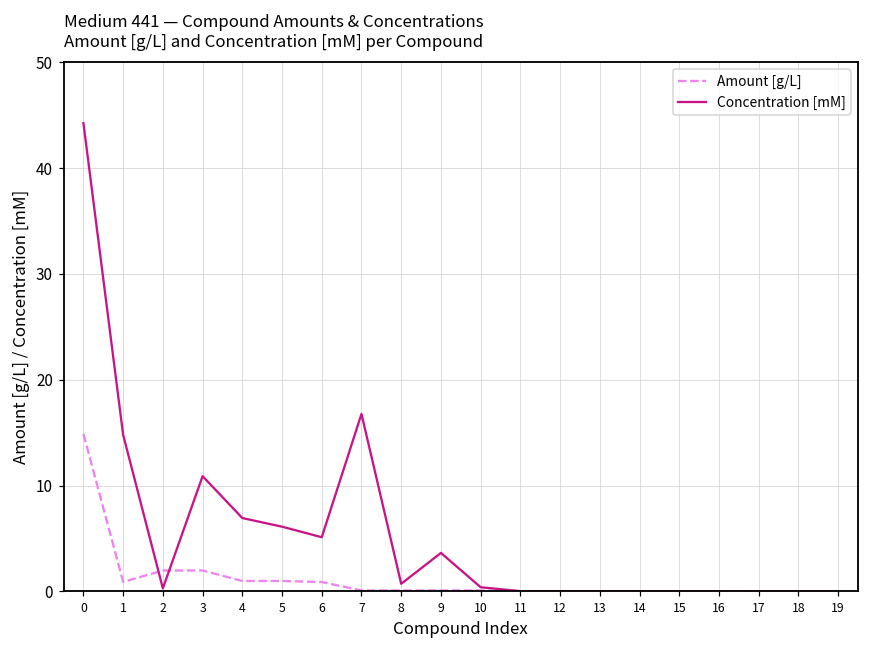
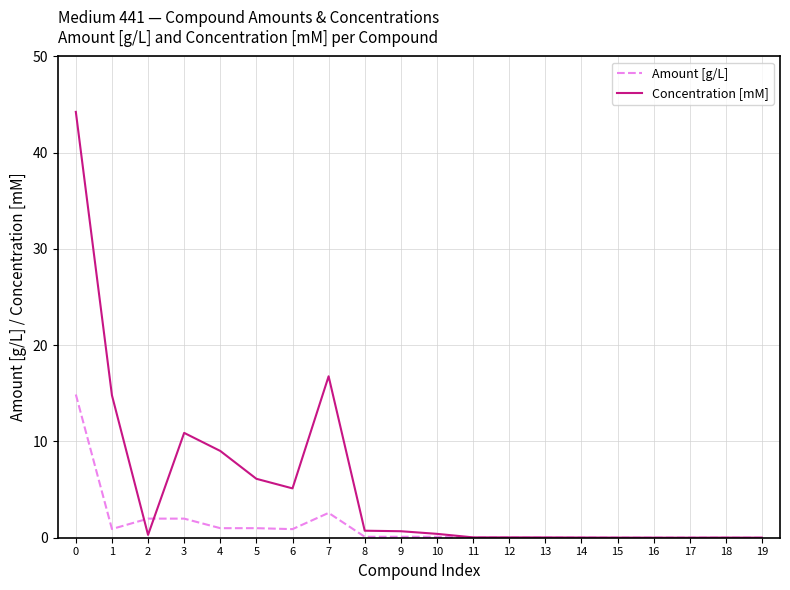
Concentration [mM], 4: 7 -> 9
Amount [g/L], 7: 0 -> 3
Concentration [mM], 9: 4 -> 1
